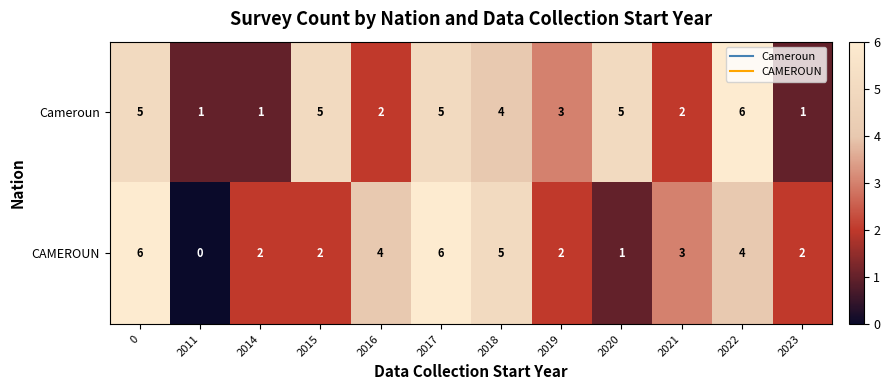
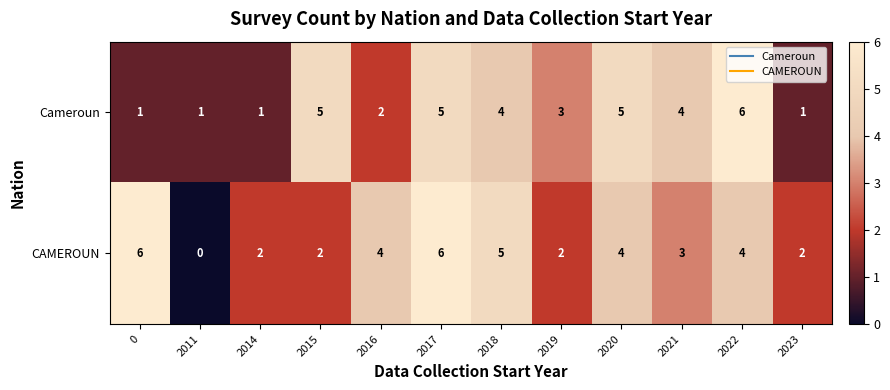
Cameroun, 0: 5 -> 1
Cameroun, 2021: 2 -> 4
CAMEROUN, 2020: 1 -> 4
